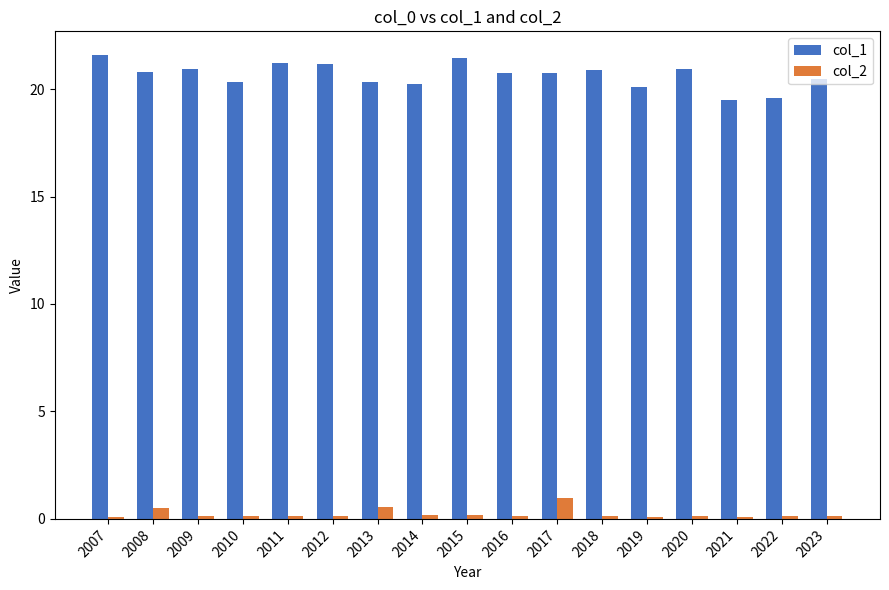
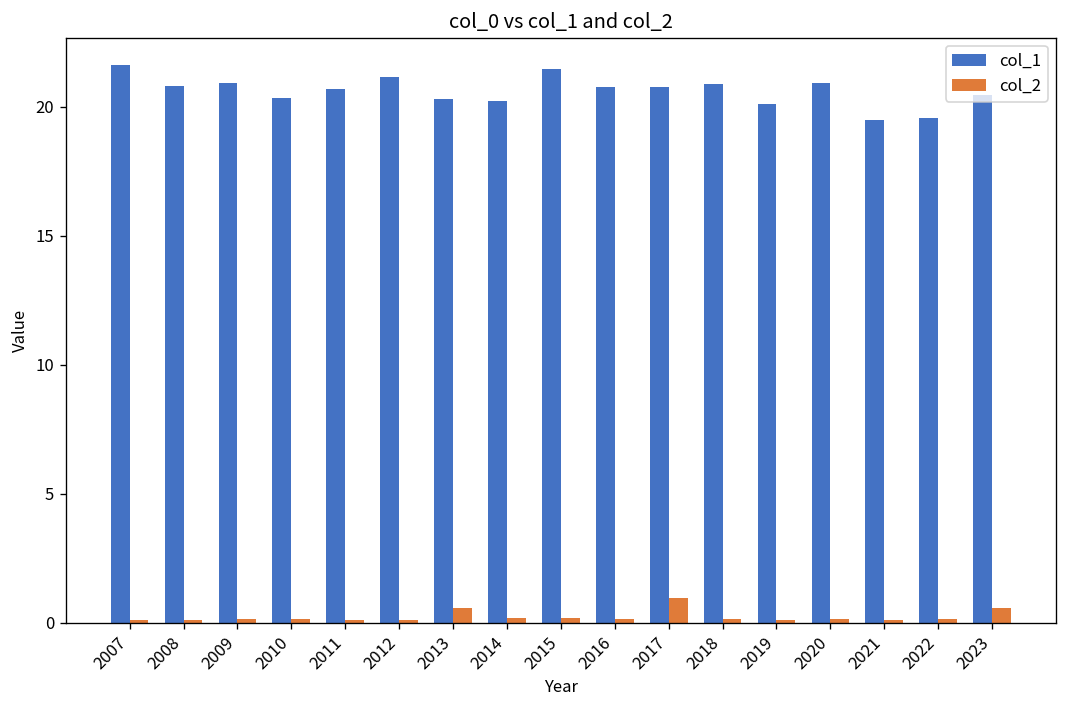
col_2, 2008: 0.5 -> 0.1
col_1, 2011: 21.2 -> 20.7
col_2, 2023: 0.1 -> 0.6
